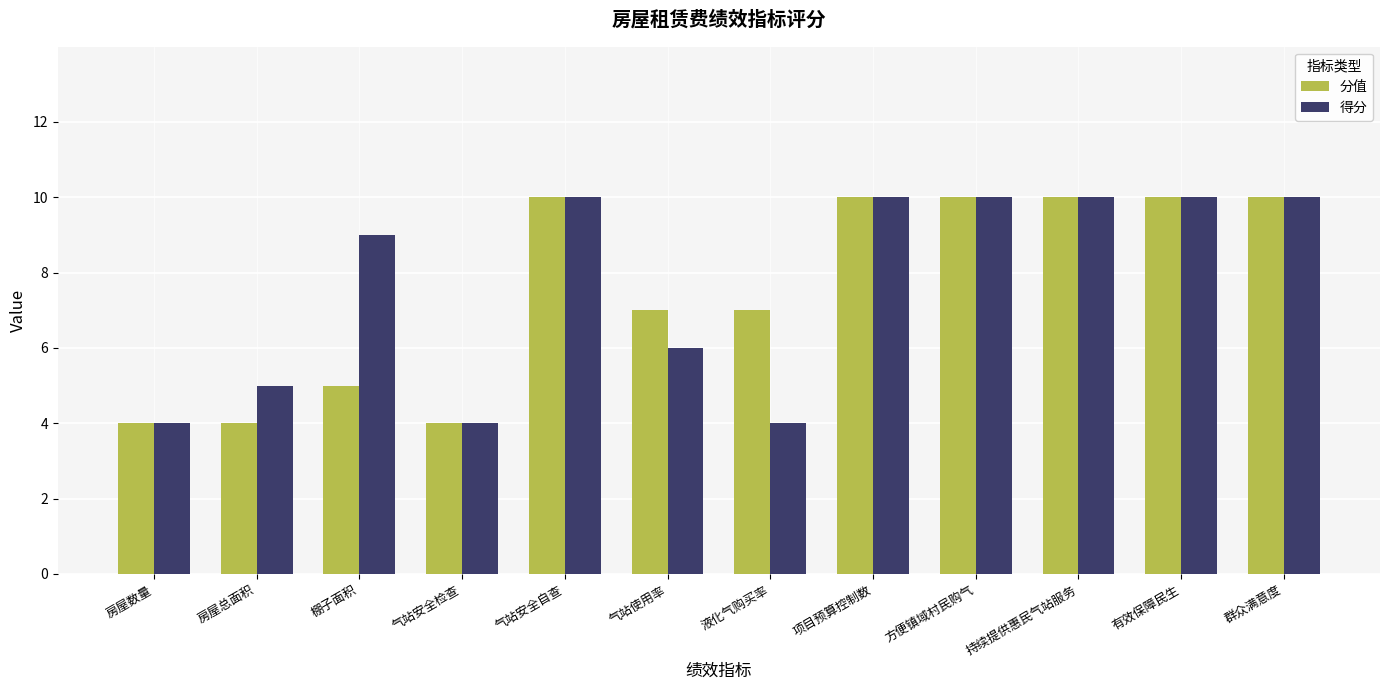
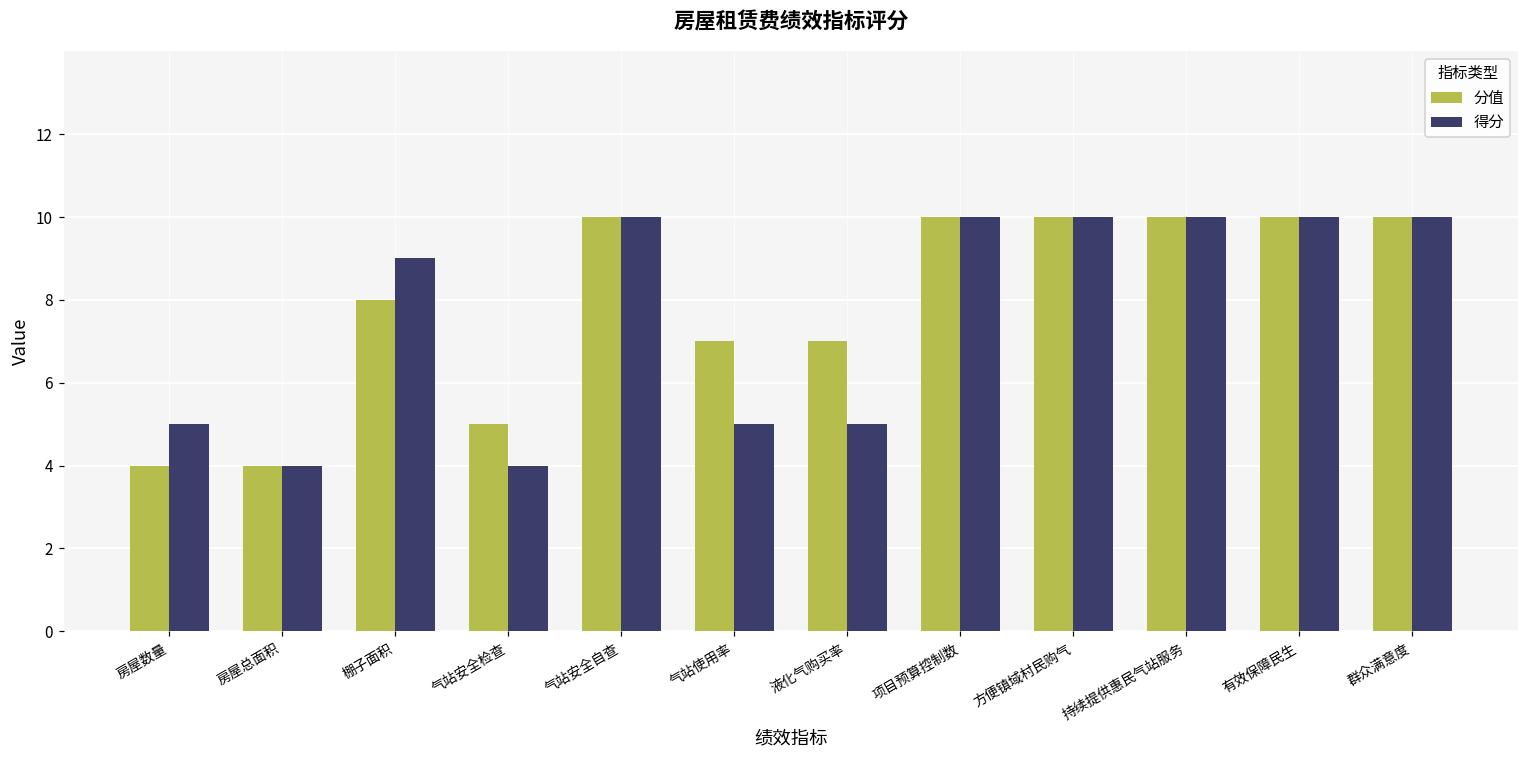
得分, 房屋数量: 4 -> 5
得分, 房屋总面积: 5 -> 4
分值, 棚子面积: 5 -> 8
分值, 气站安全检查: 4 -> 5
得分, 气站使用率: 6 -> 5
得分, 液化气购买率: 4 -> 5
